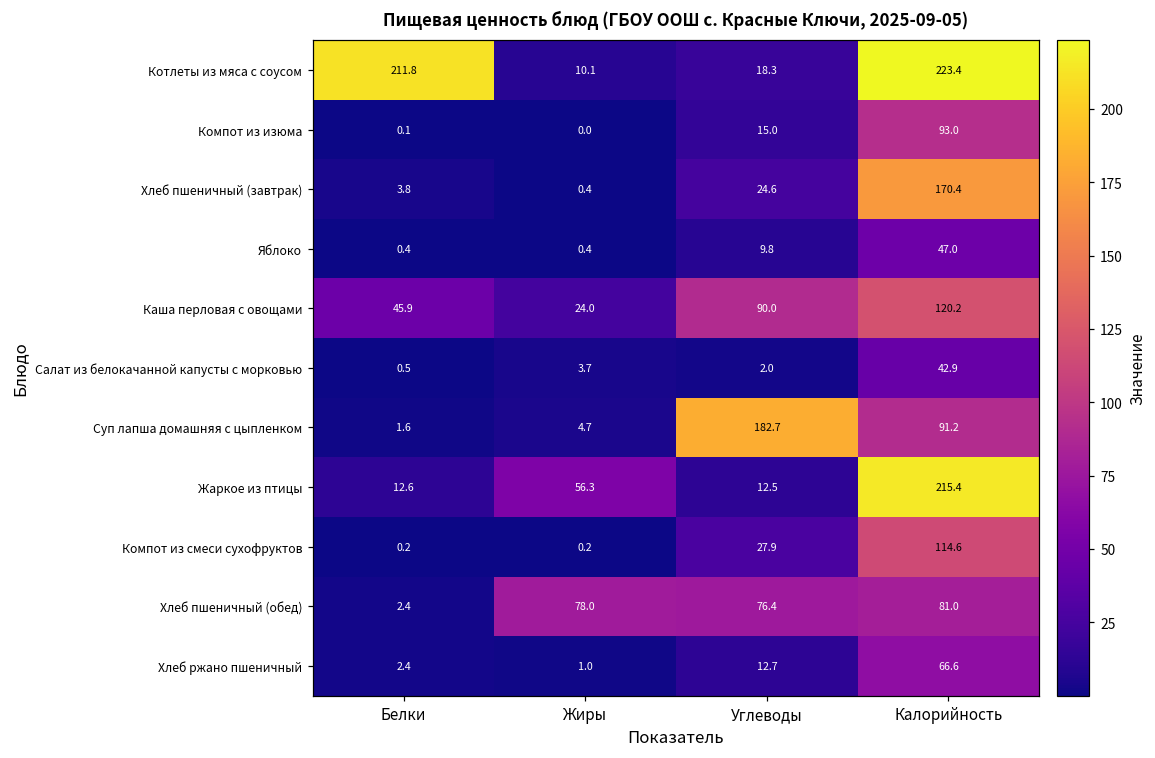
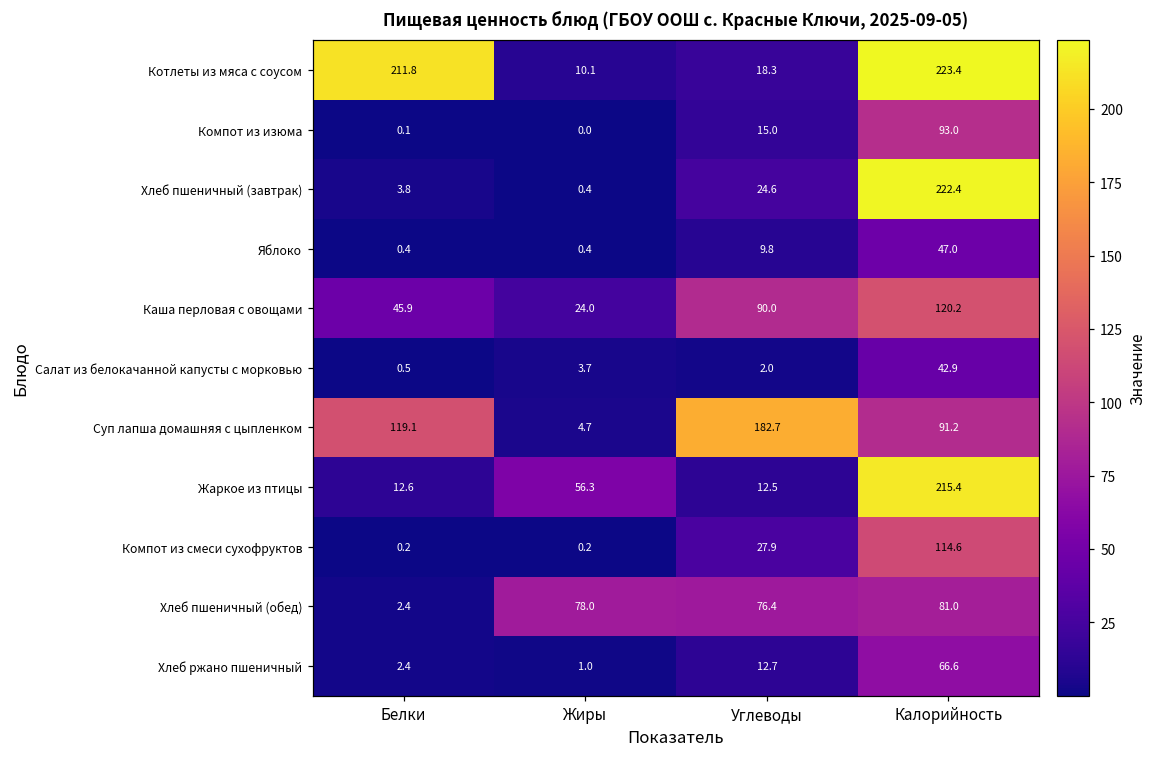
Хлеб пшеничный (завтрак), Калорийность: 170.4 -> 222.4
Суп лапша домашняя с цыпленком, Белки: 1.6 -> 119.1
